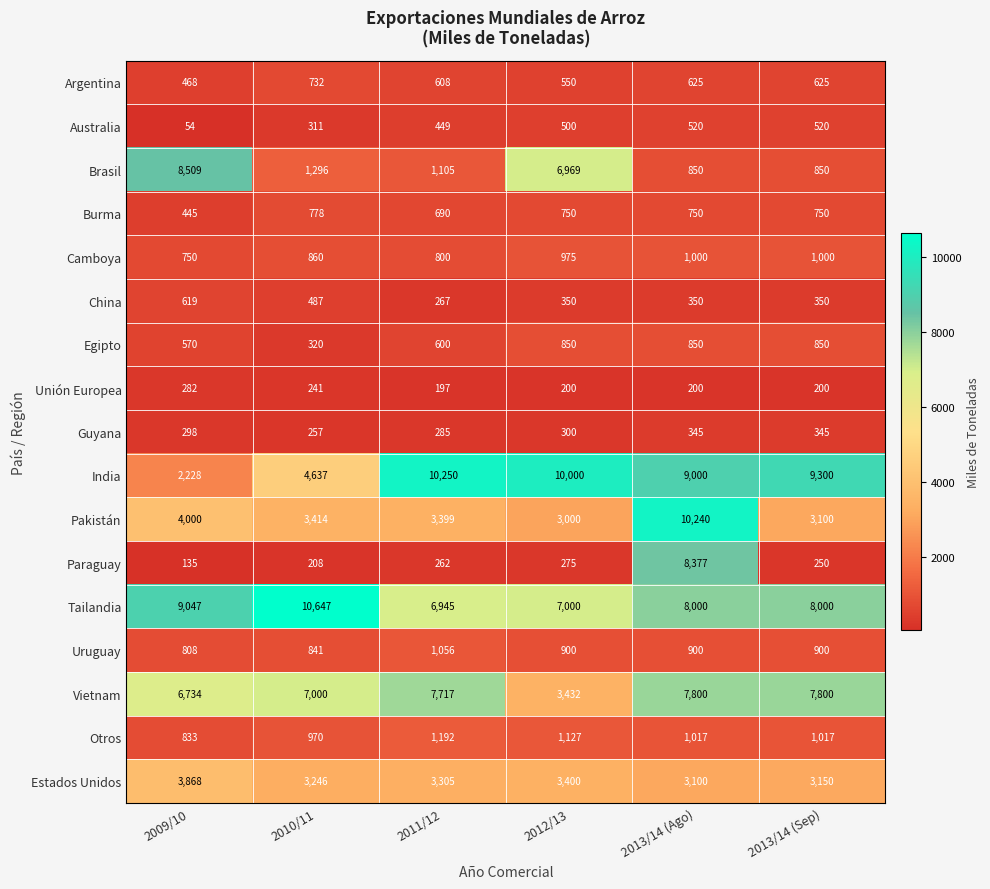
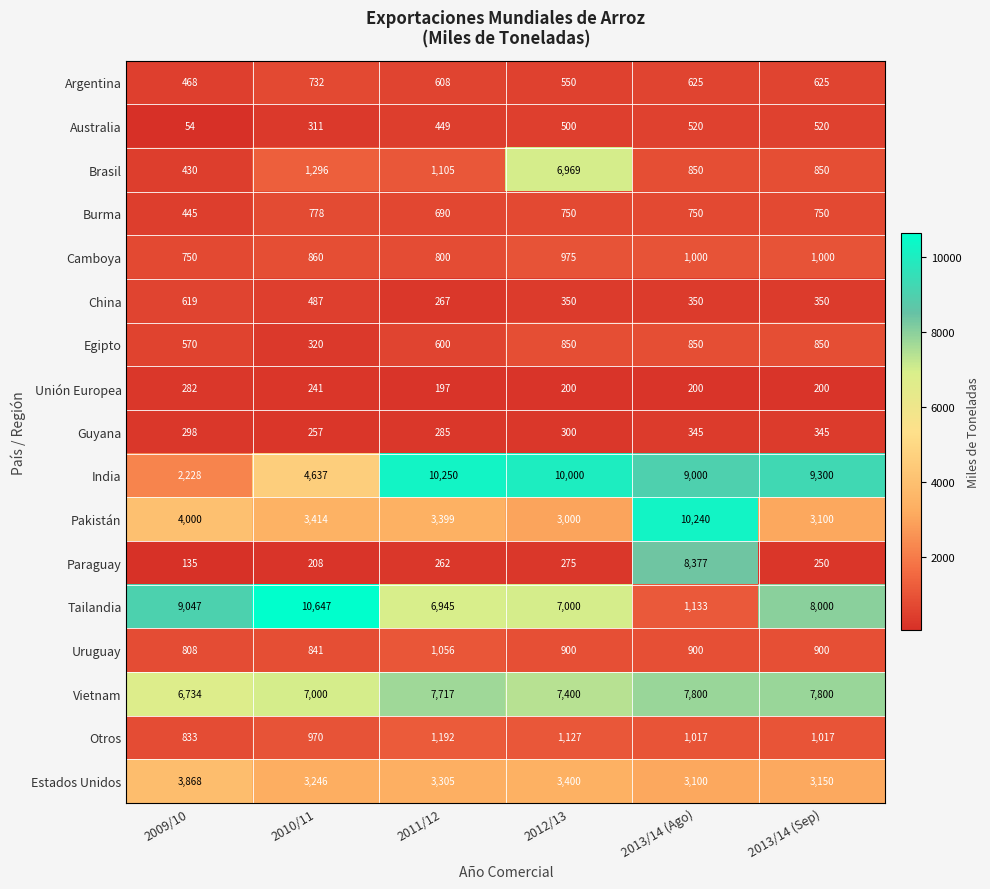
Brasil, 2009/10: 8,509 -> 430
Tailandia, 2013/14 (Ago): 8,000 -> 1,133
Vietnam, 2012/13: 3,432 -> 7,400
